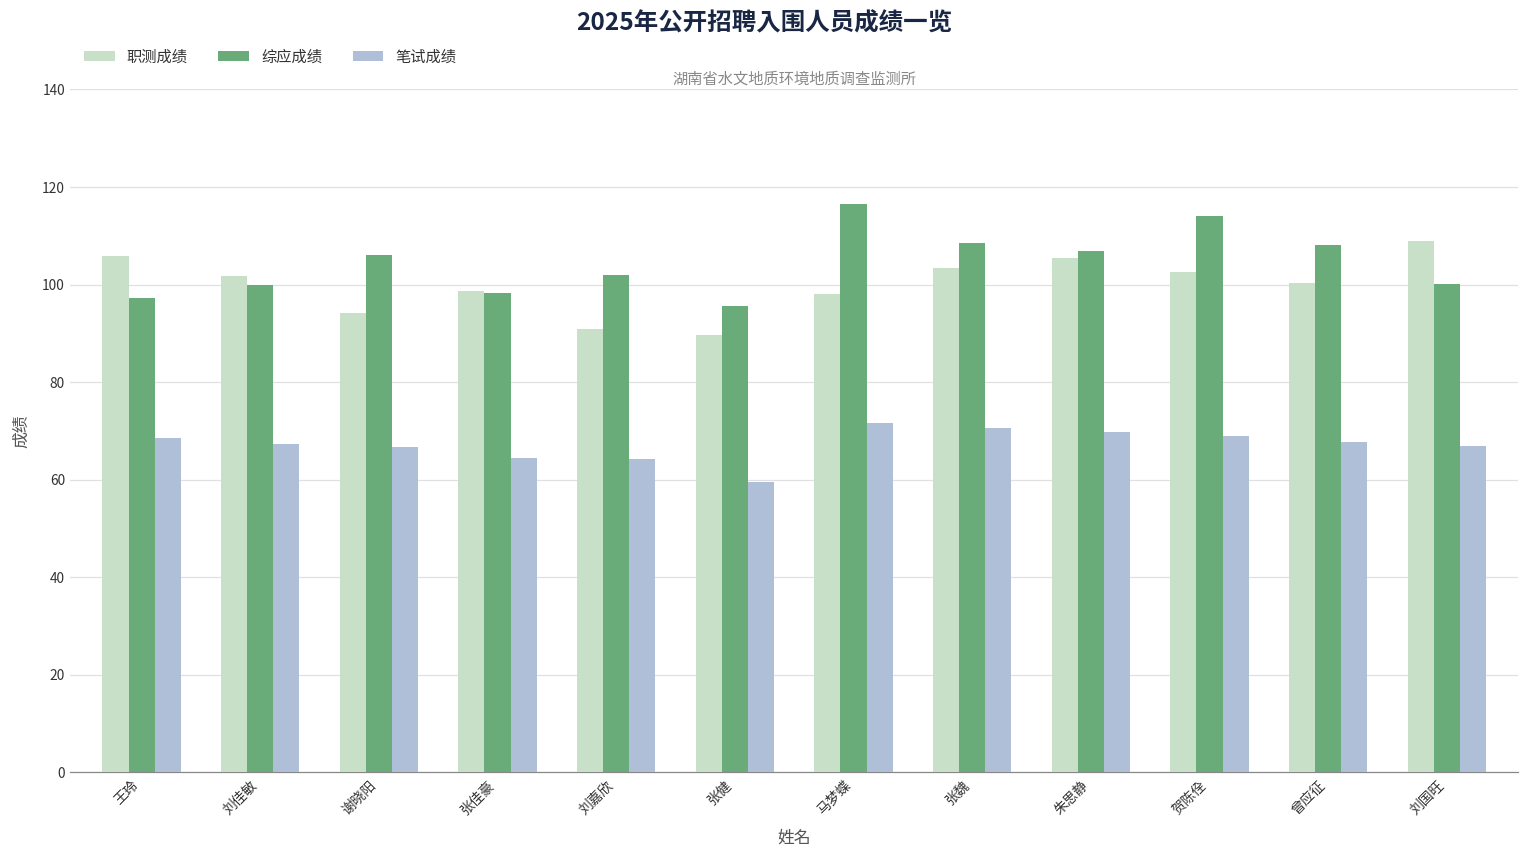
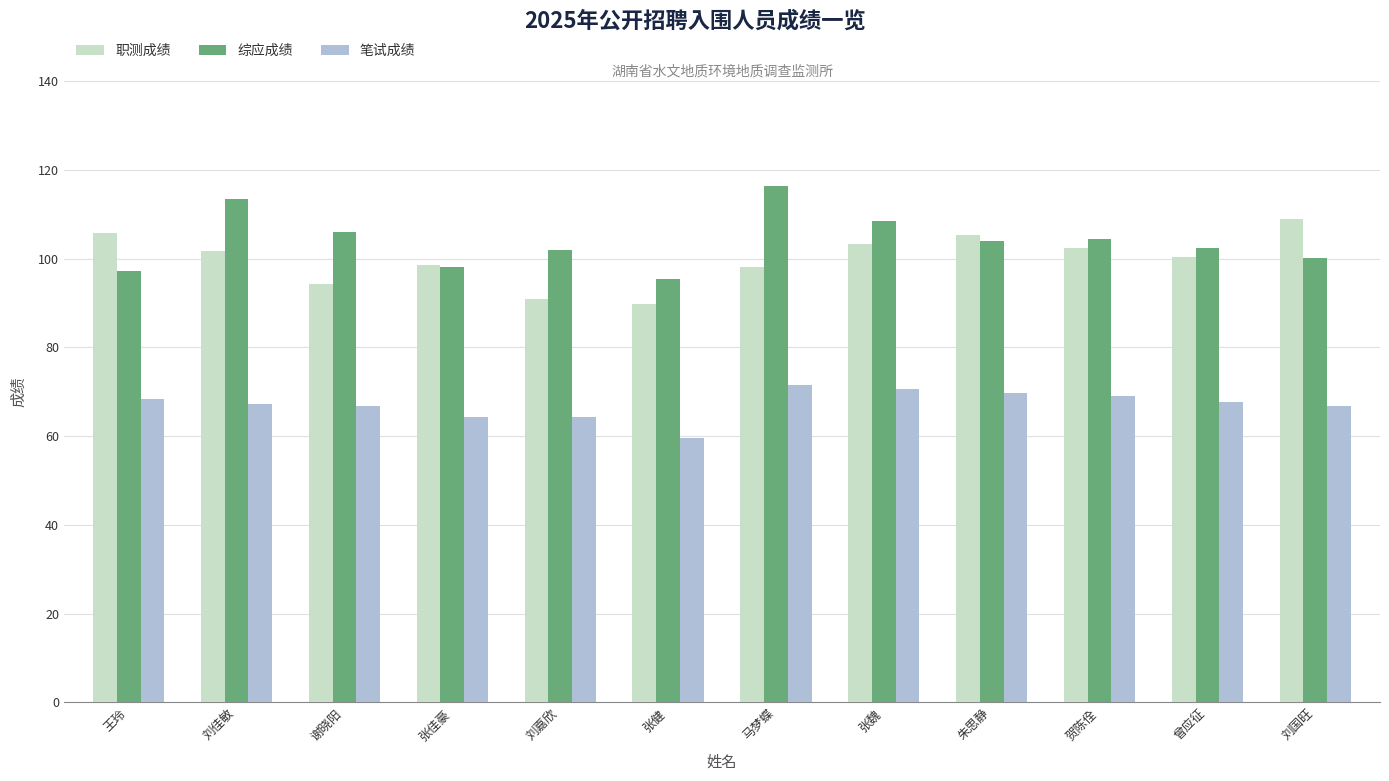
综应成绩, 刘佳敏: 100 -> 113
综应成绩, 朱思静: 107 -> 104
综应成绩, 贺陈佺: 114 -> 105
综应成绩, 曾应征: 108 -> 103
